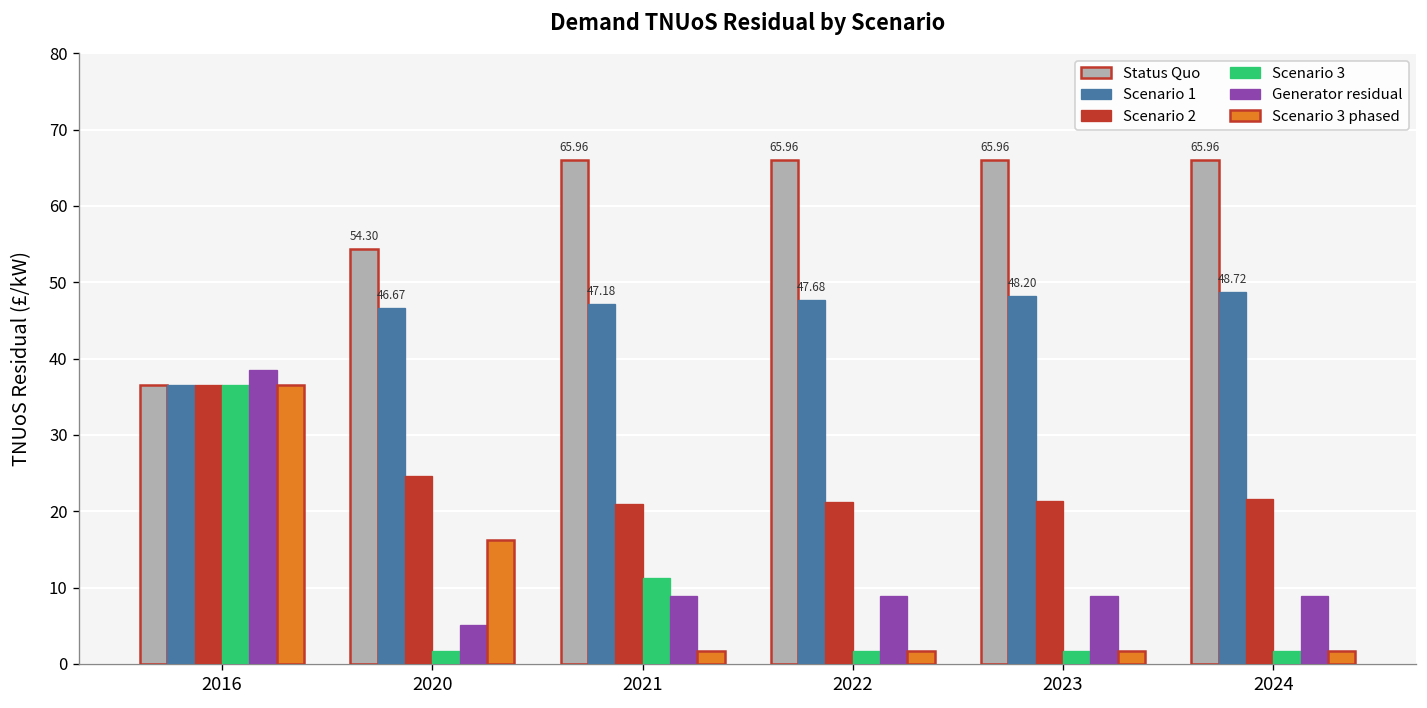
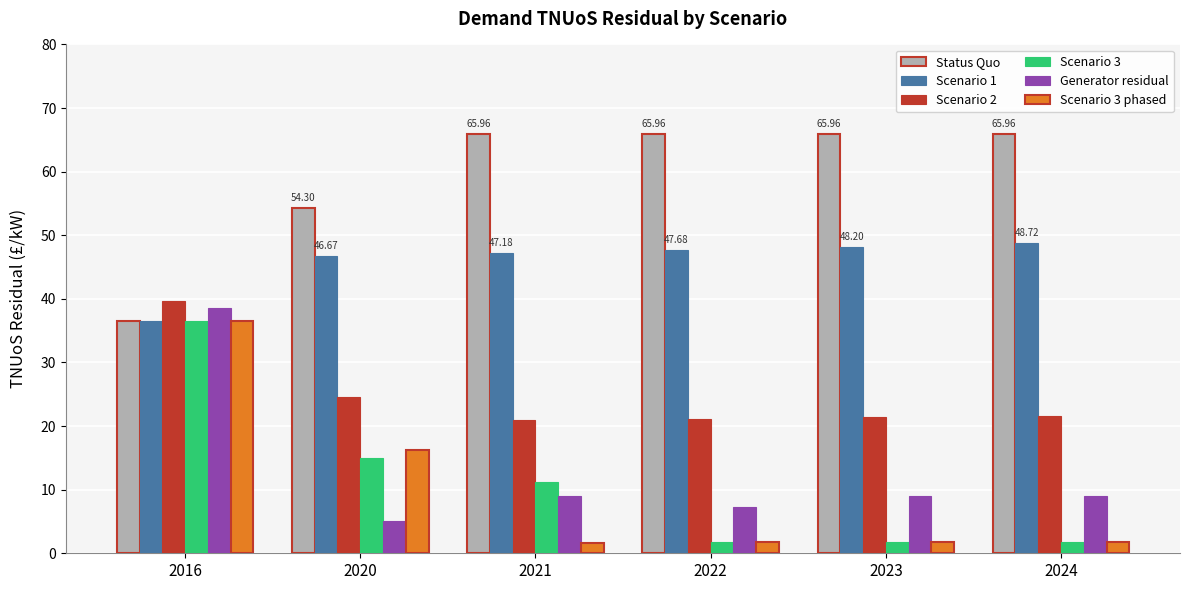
Scenario 2, 2016: 37 -> 40
Scenario 3, 2020: 2 -> 15
Generator residual, 2022: 9 -> 7
